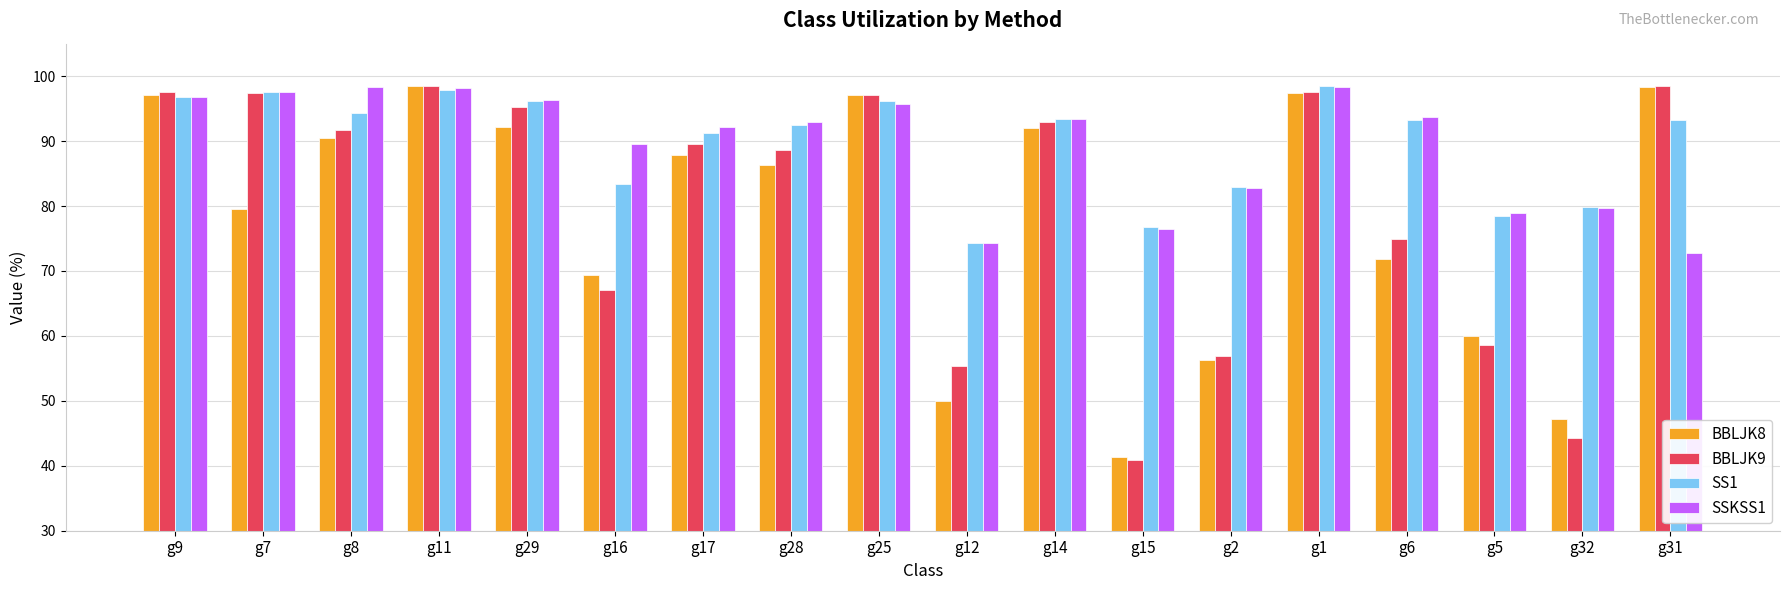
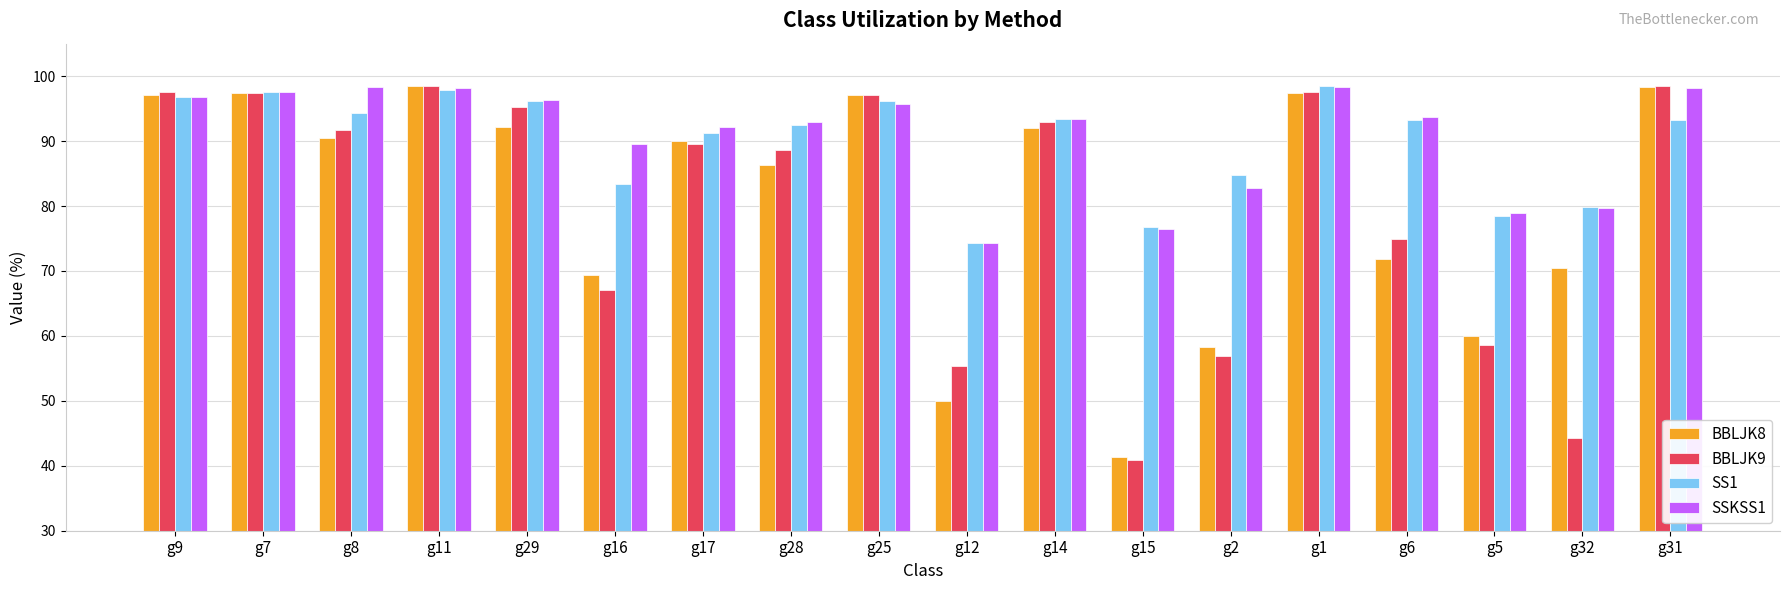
BBLJK8, g7: 80 -> 97
BBLJK8, g17: 88 -> 90
BBLJK8, g2: 56 -> 58
SS1, g2: 83 -> 85
BBLJK8, g32: 47 -> 70
SSKSS1, g31: 73 -> 98
